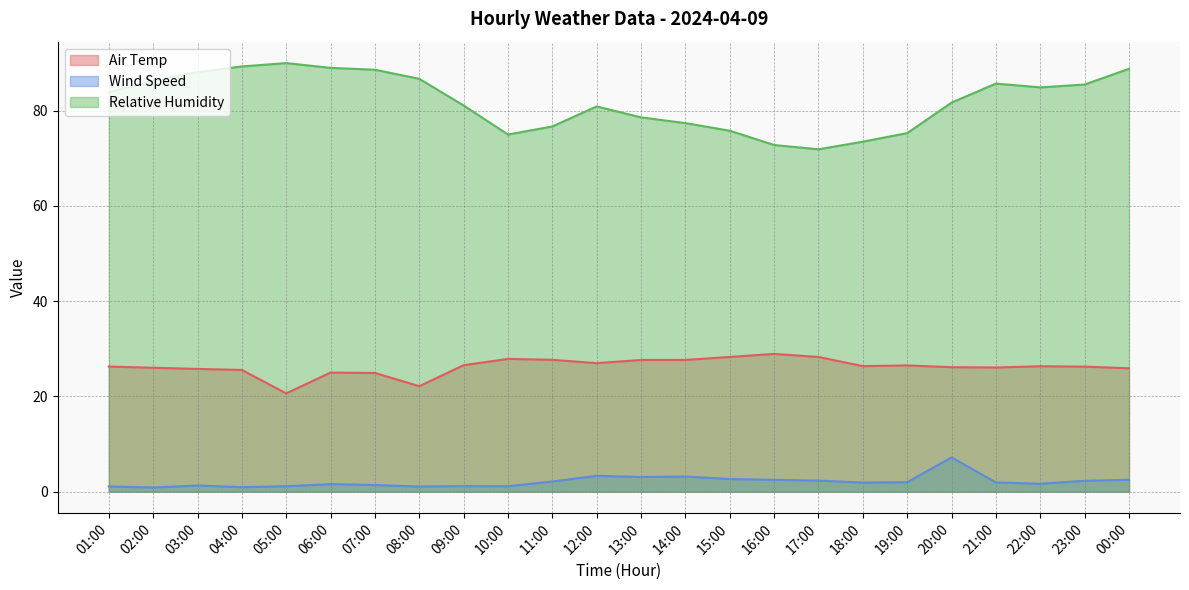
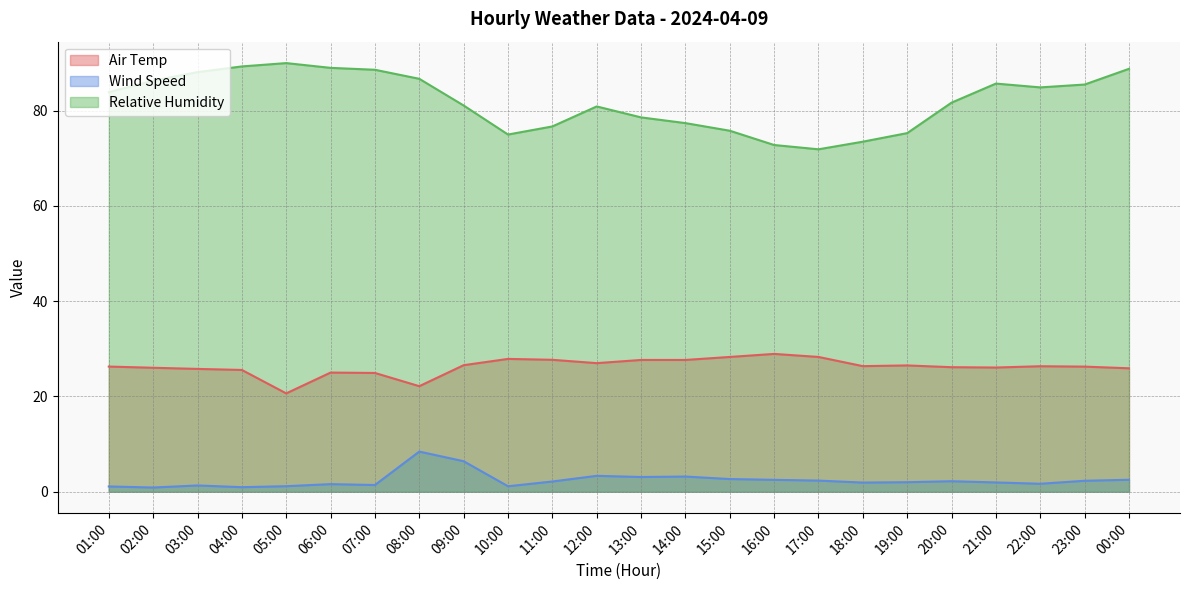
Wind Speed, 08:00: 1 -> 8
Wind Speed, 09:00: 1 -> 6
Wind Speed, 20:00: 7 -> 2
